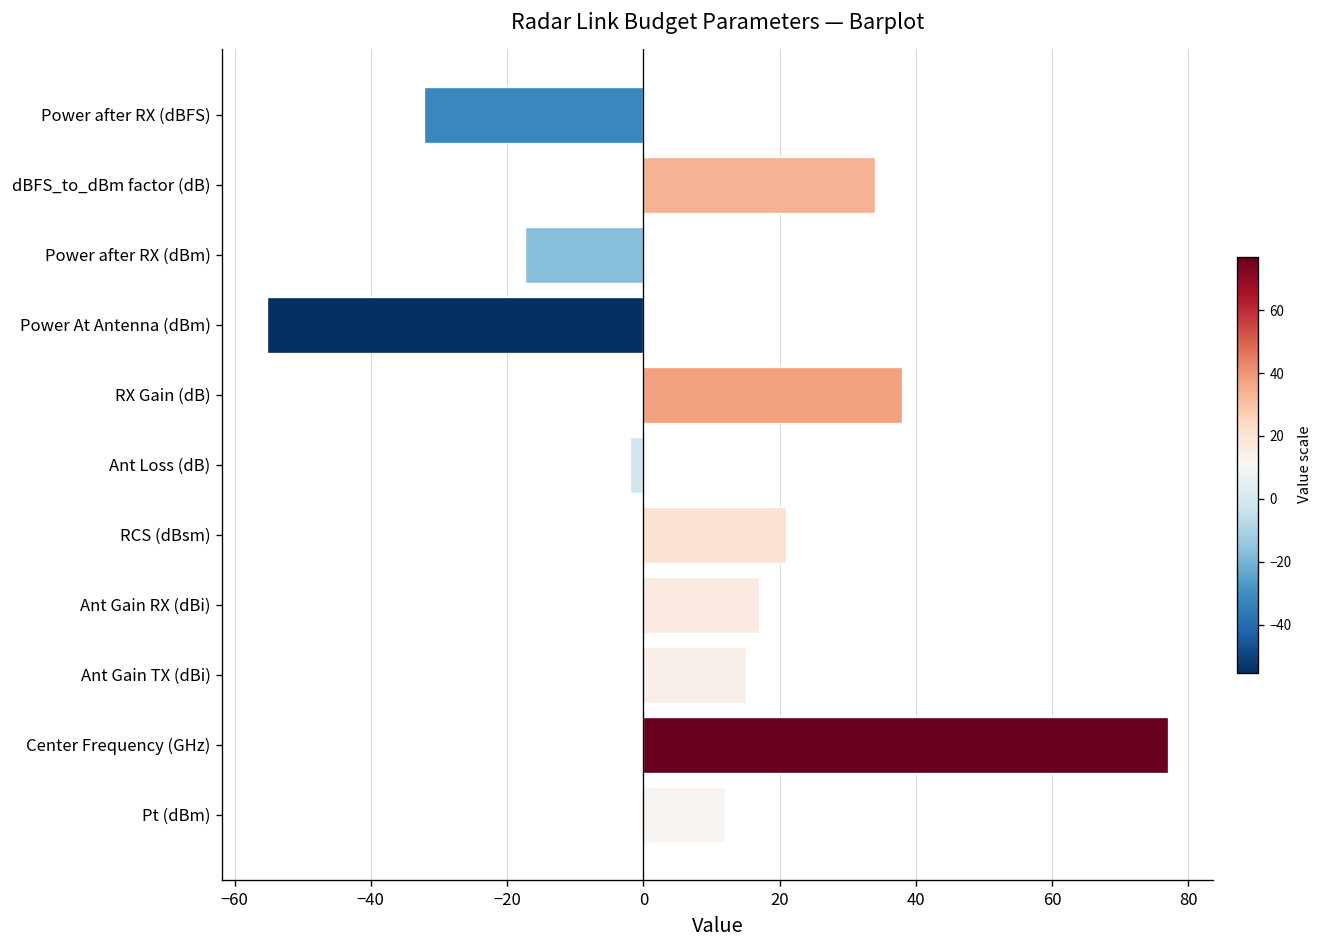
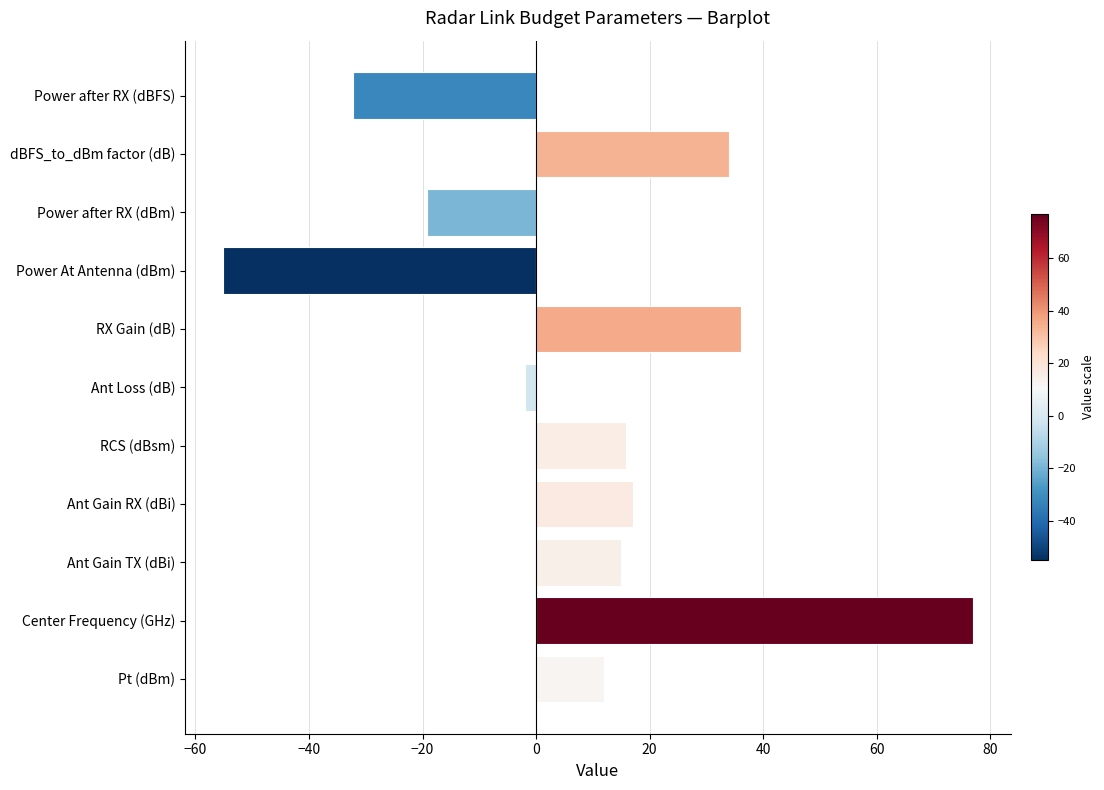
Power after RX (dBm): -17 -> -19
RX Gain (dB): 38 -> 36
RCS (dBsm): 21 -> 16
